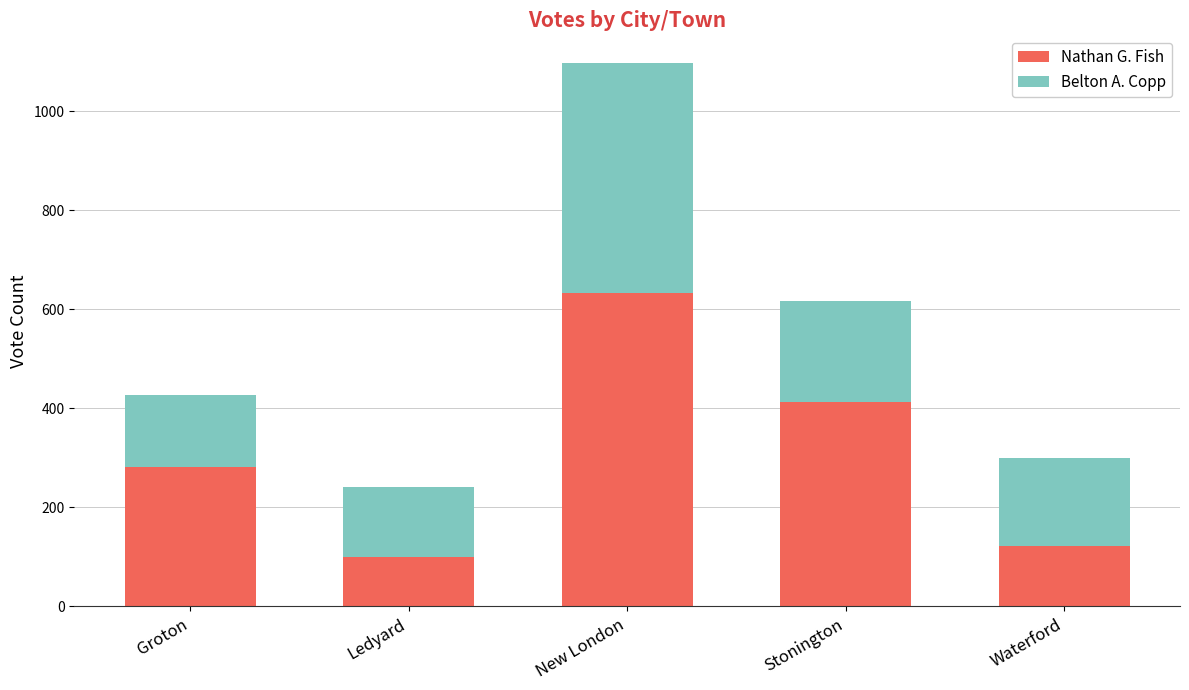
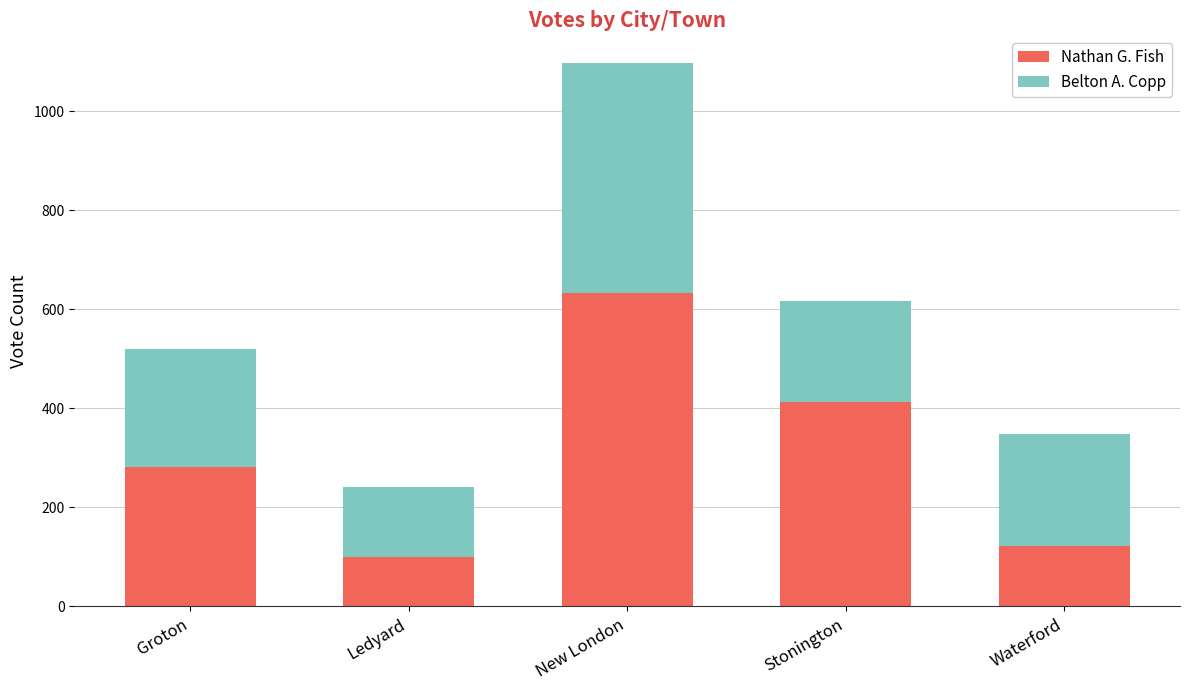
Belton A. Copp, Groton: 150 -> 240
Belton A. Copp, Waterford: 180 -> 230
